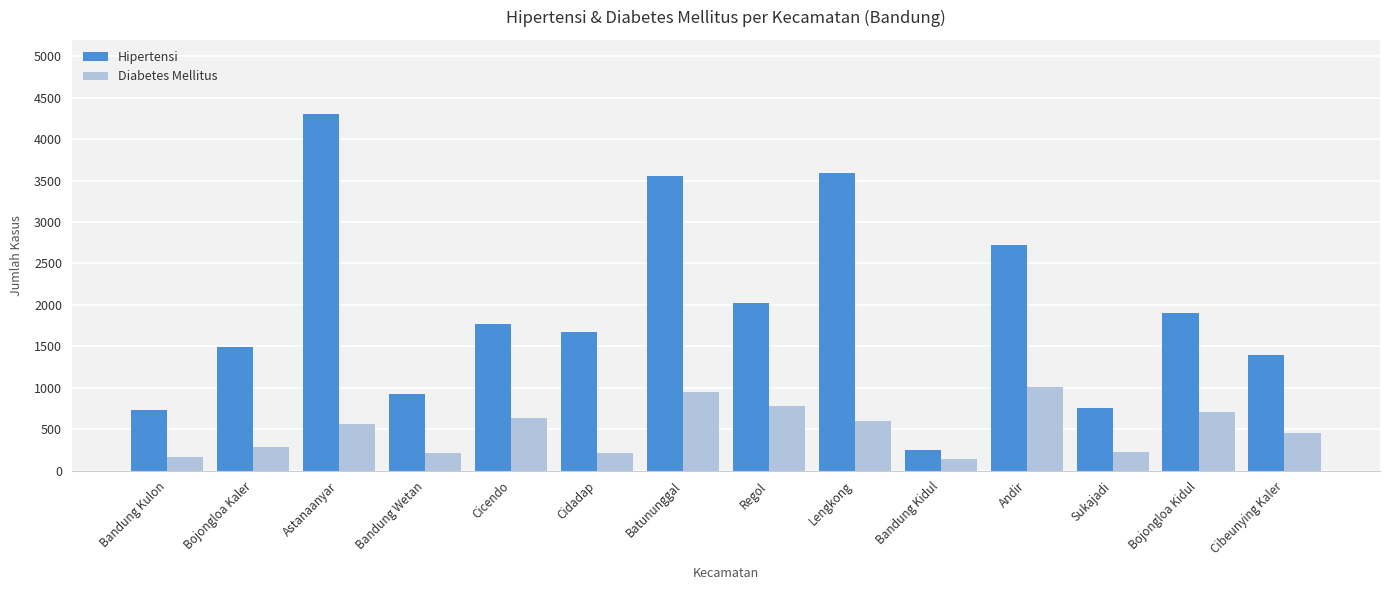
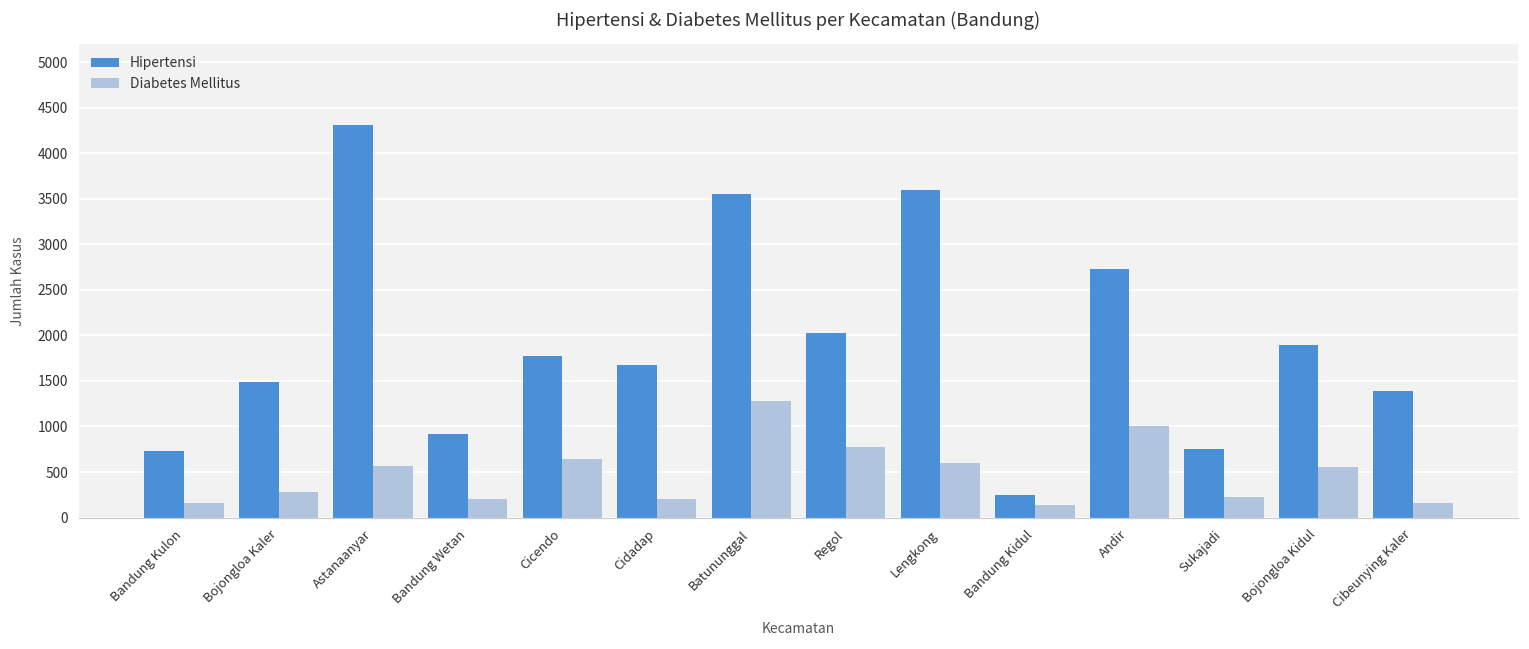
Diabetes Mellitus, Batununggal: 900 -> 1300
Diabetes Mellitus, Bojongloa Kidul: 700 -> 600
Diabetes Mellitus, Cibeunying Kaler: 500 -> 200
